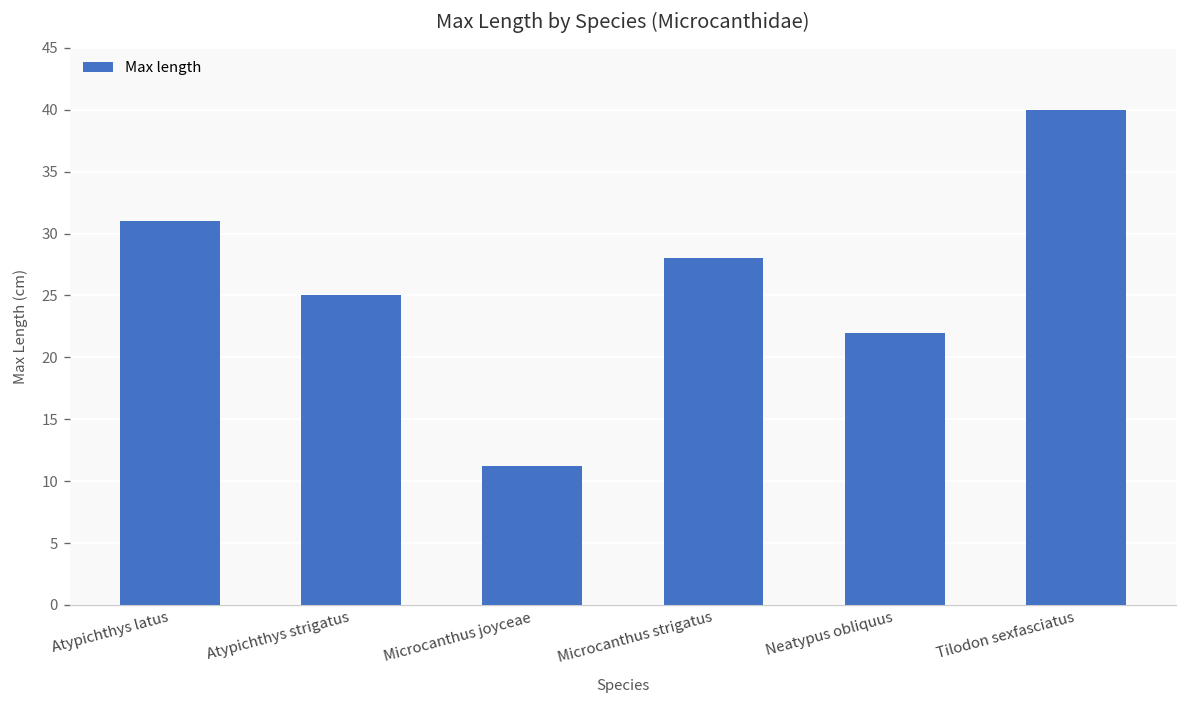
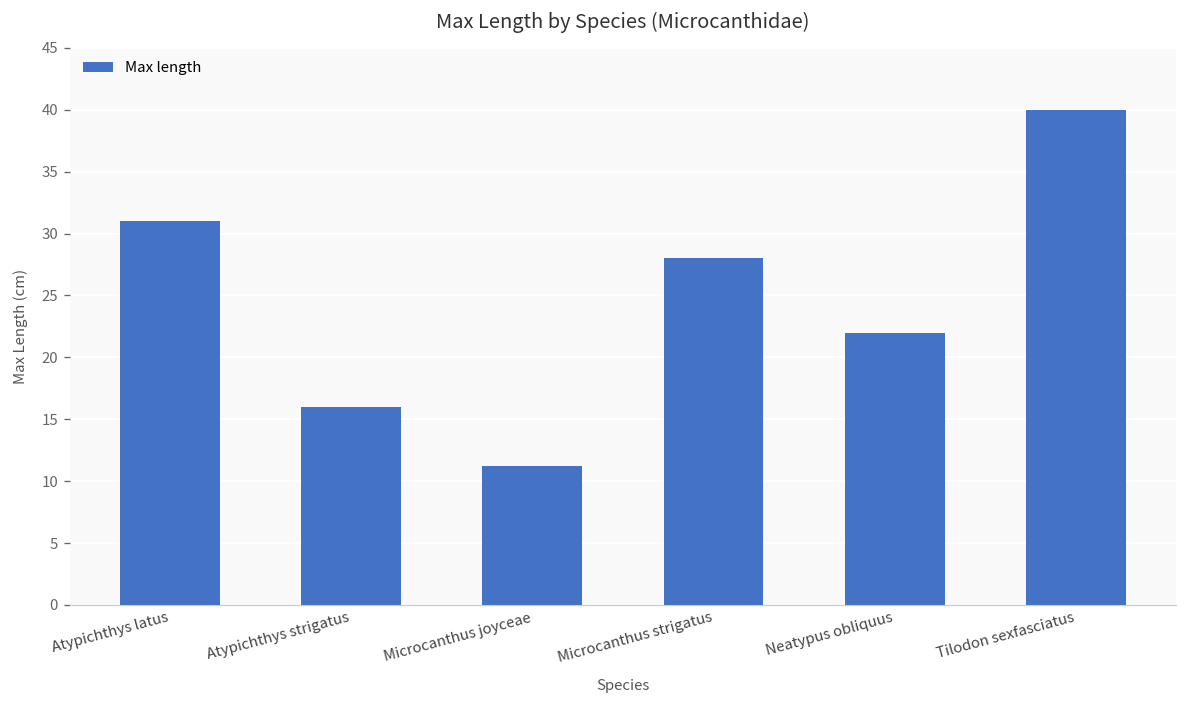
Atypichthys strigatus: 25 -> 16
